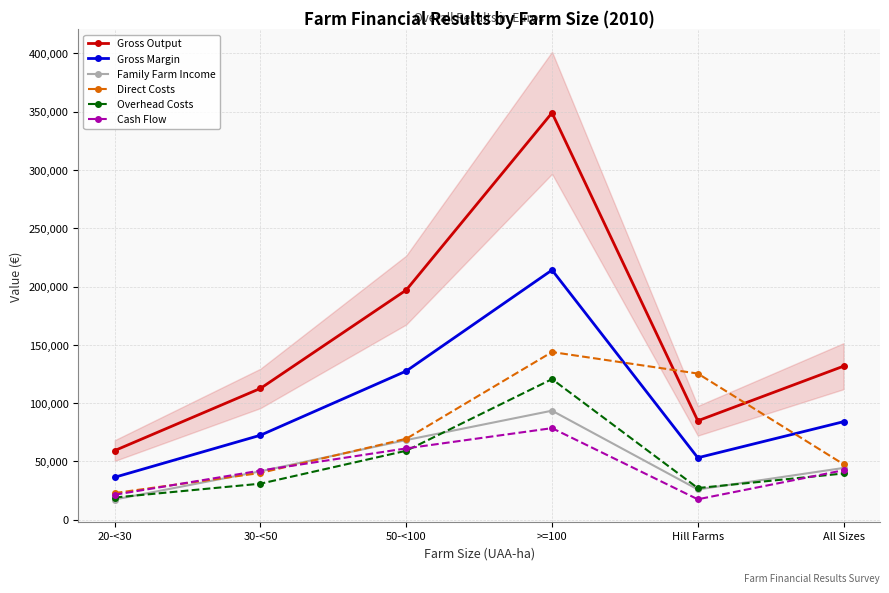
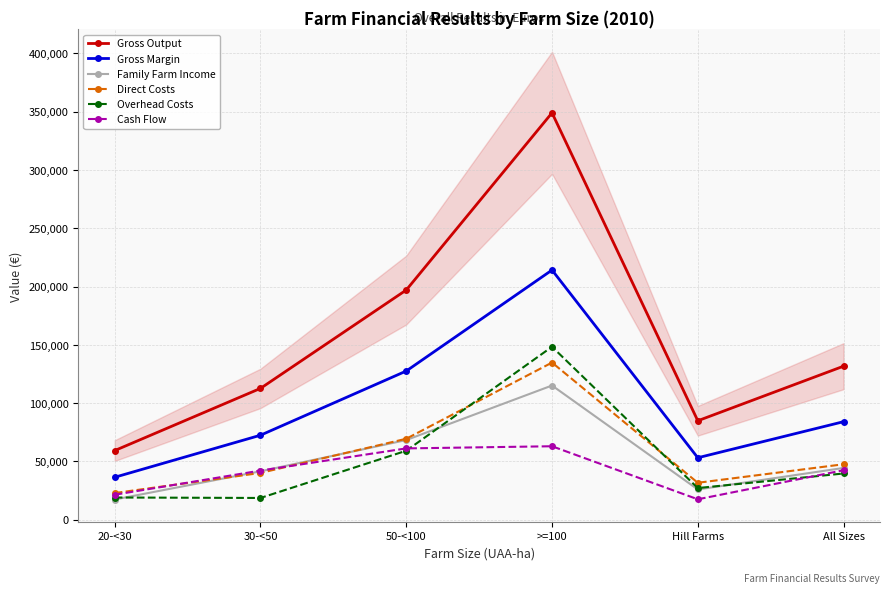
Overhead Costs, 30-<50: 31,000 -> 19,000
Family Farm Income, >=100: 94,000 -> 115,000
Direct Costs, >=100: 144,000 -> 135,000
Overhead Costs, >=100: 121,000 -> 148,000
Cash Flow, >=100: 79,000 -> 63,000
Direct Costs, Hill Farms: 125,000 -> 32,000
